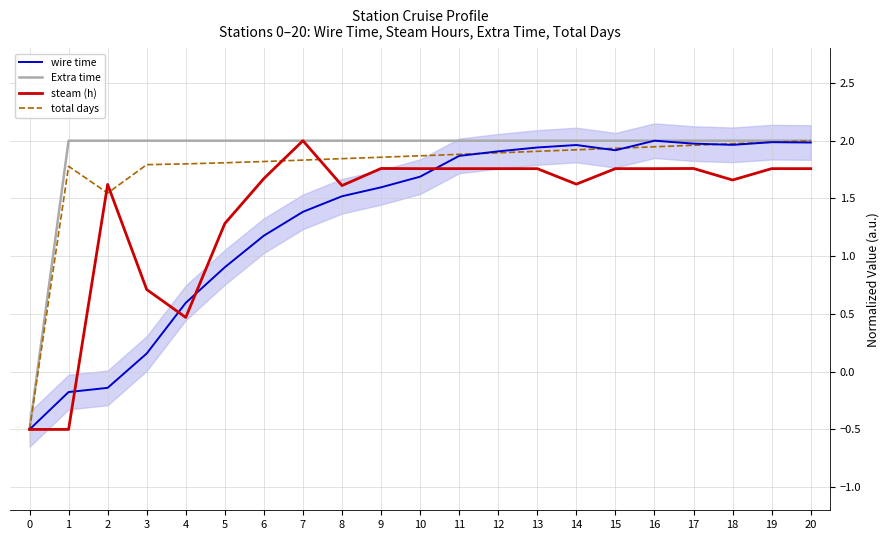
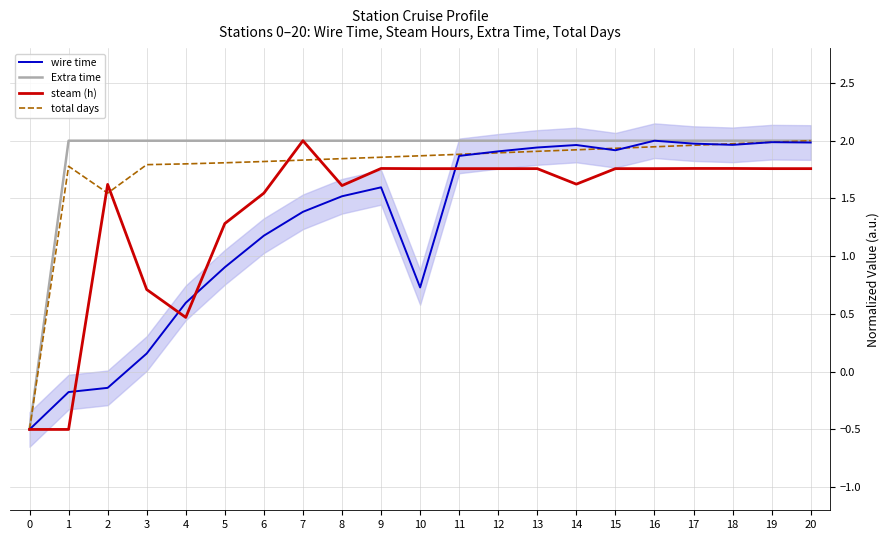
steam (h), 6: 1.67 -> 1.55
wire time, 10: 1.69 -> 0.73
steam (h), 18: 1.66 -> 1.76
